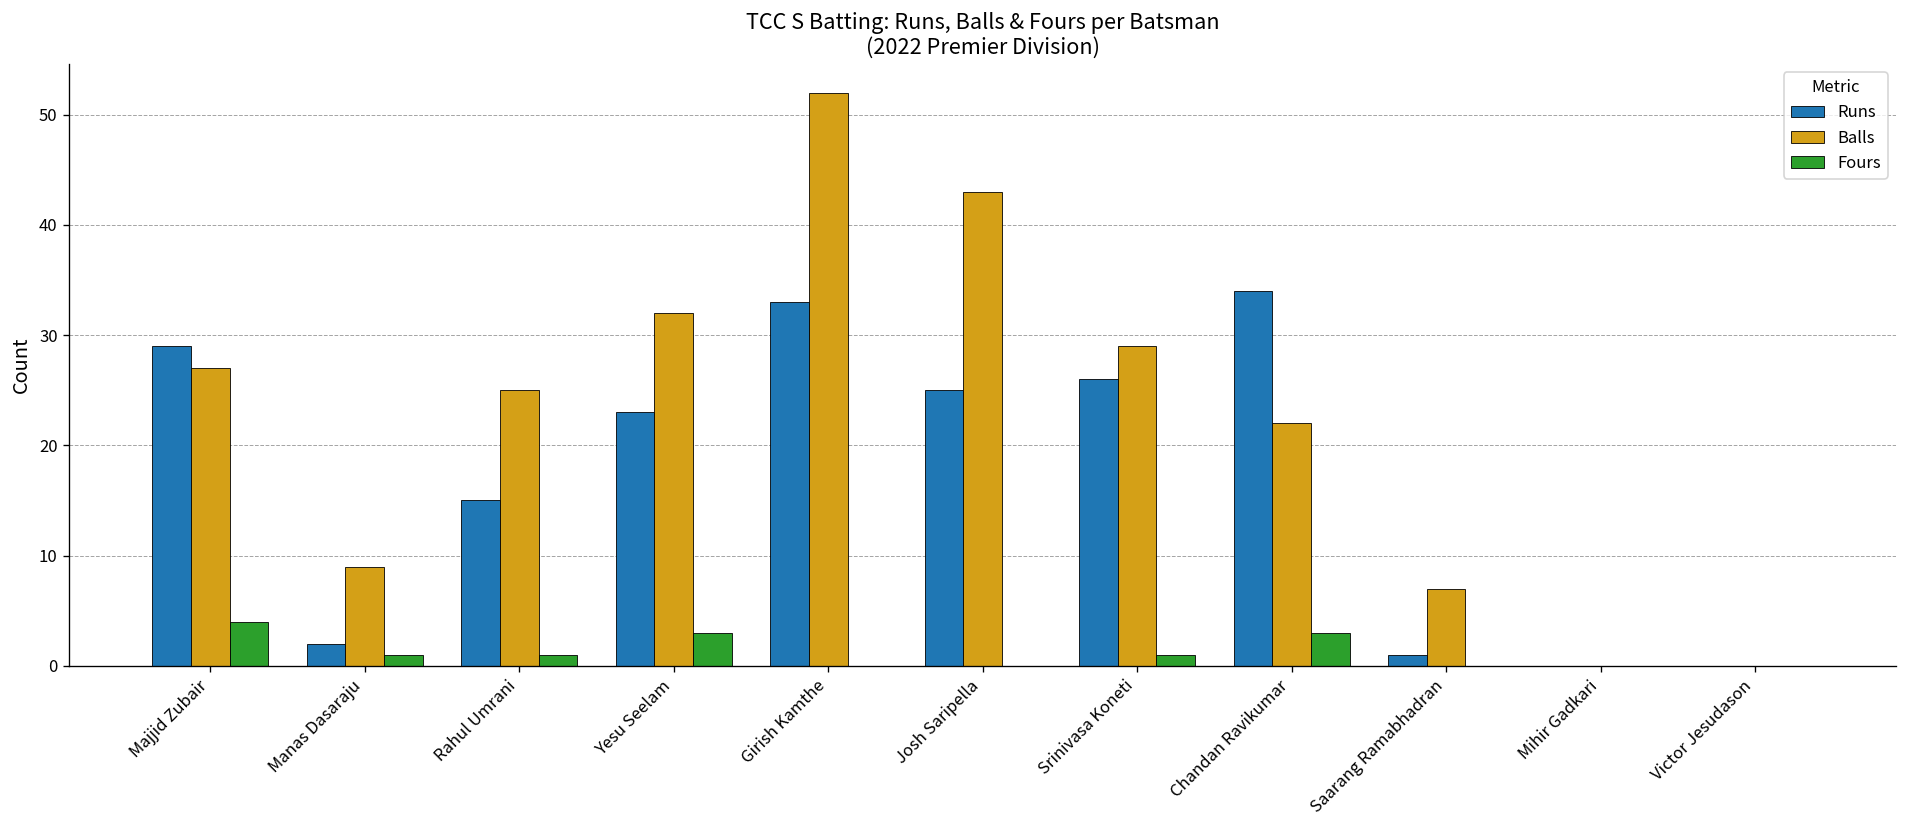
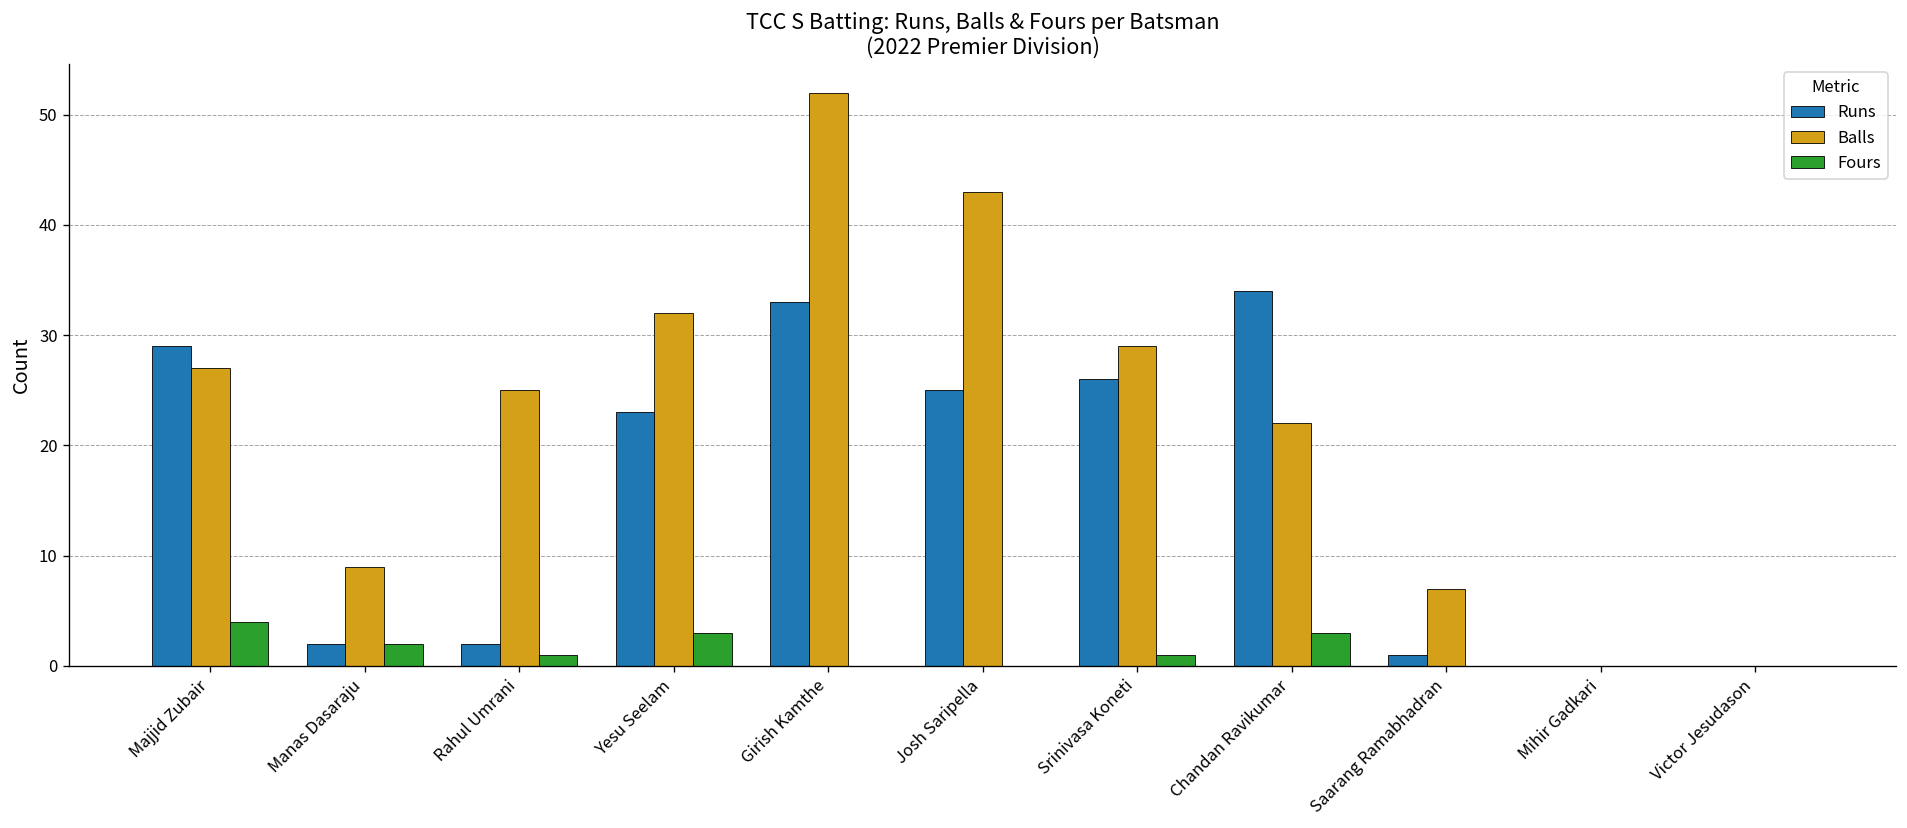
Fours, Manas Dasaraju: 1 -> 2
Runs, Rahul Umrani: 15 -> 2
